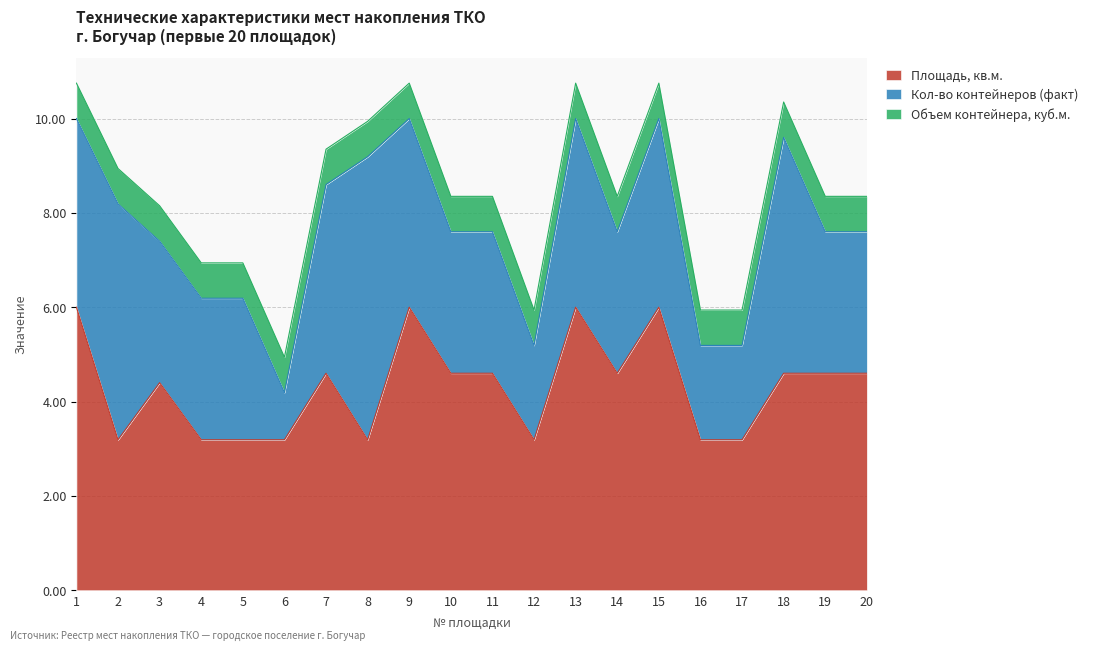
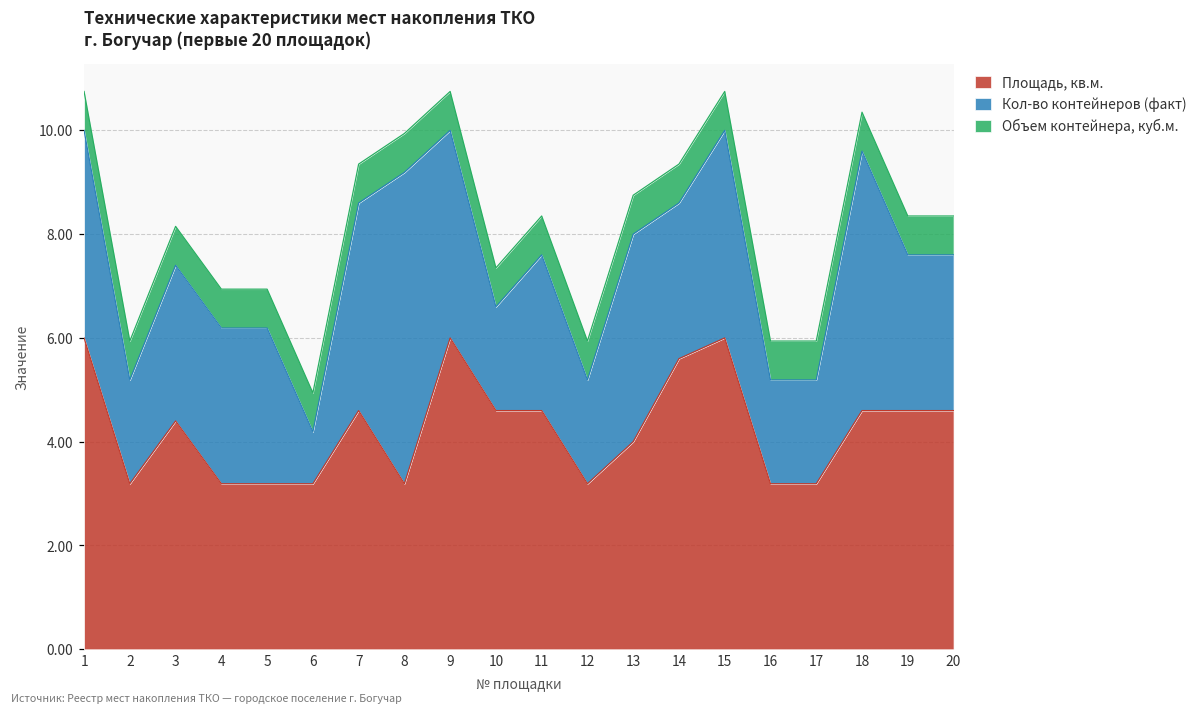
Кол-во контейнеров (факт), 2: 5 -> 2
Кол-во контейнеров (факт), 10: 3 -> 2
Площадь, кв.м., 13: 6 -> 4
Площадь, кв.м., 14: 4.6 -> 5.6
